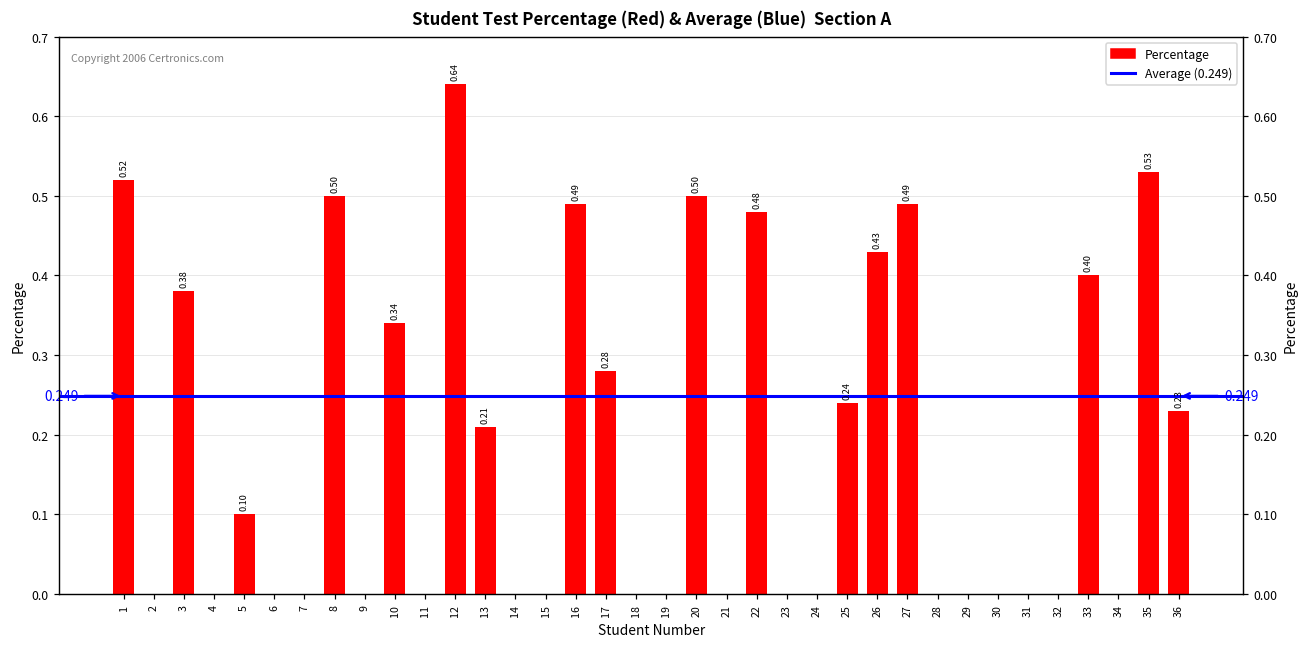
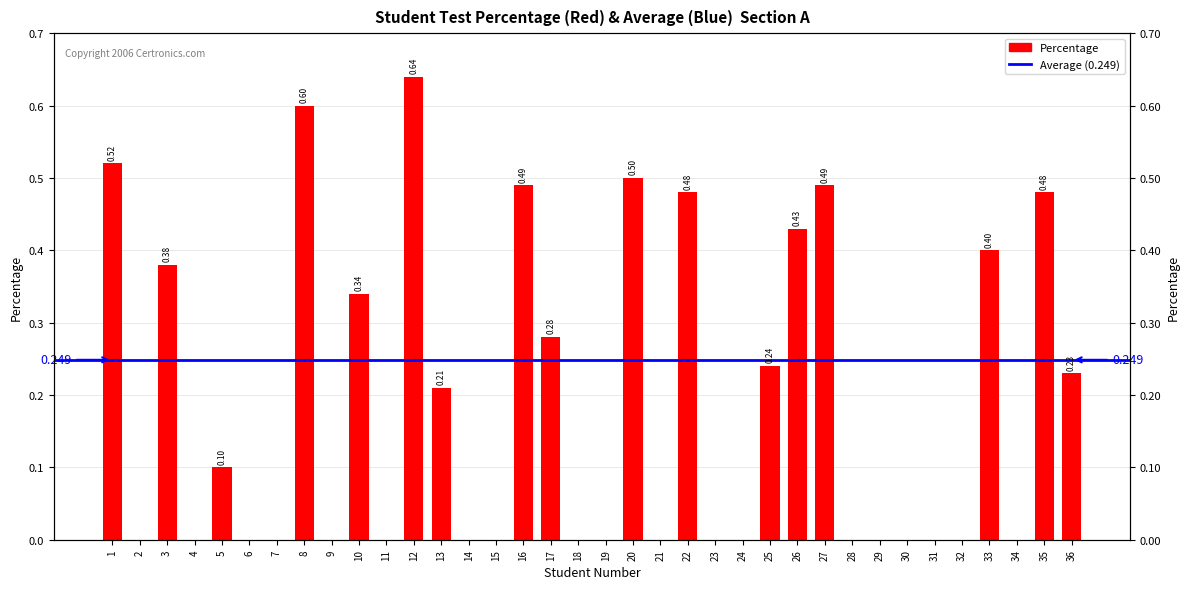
8: 0.50 -> 0.60
35: 0.53 -> 0.48
